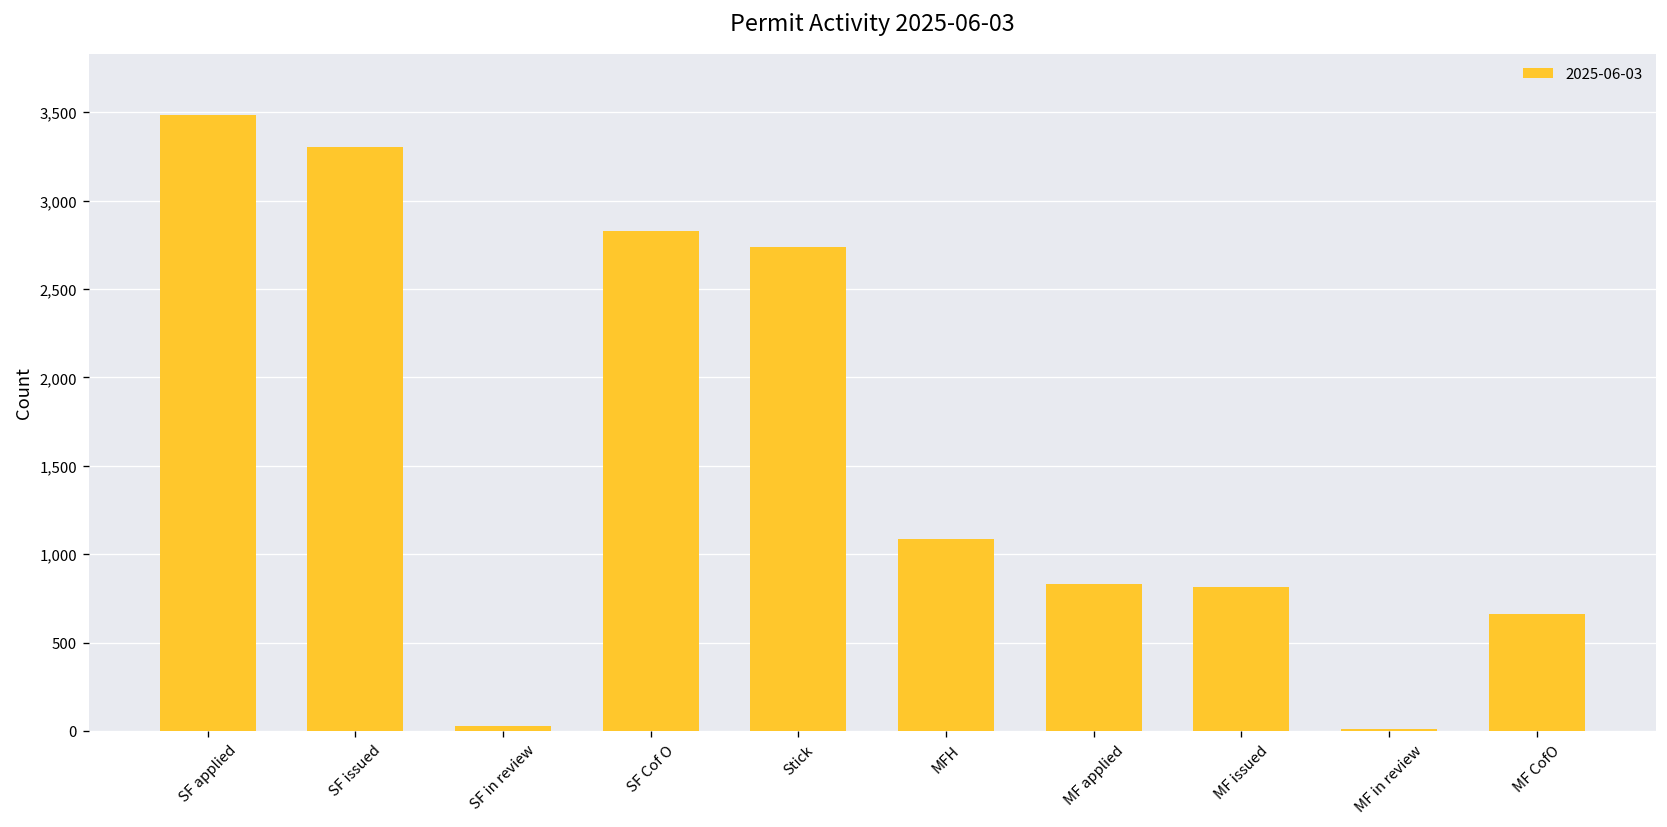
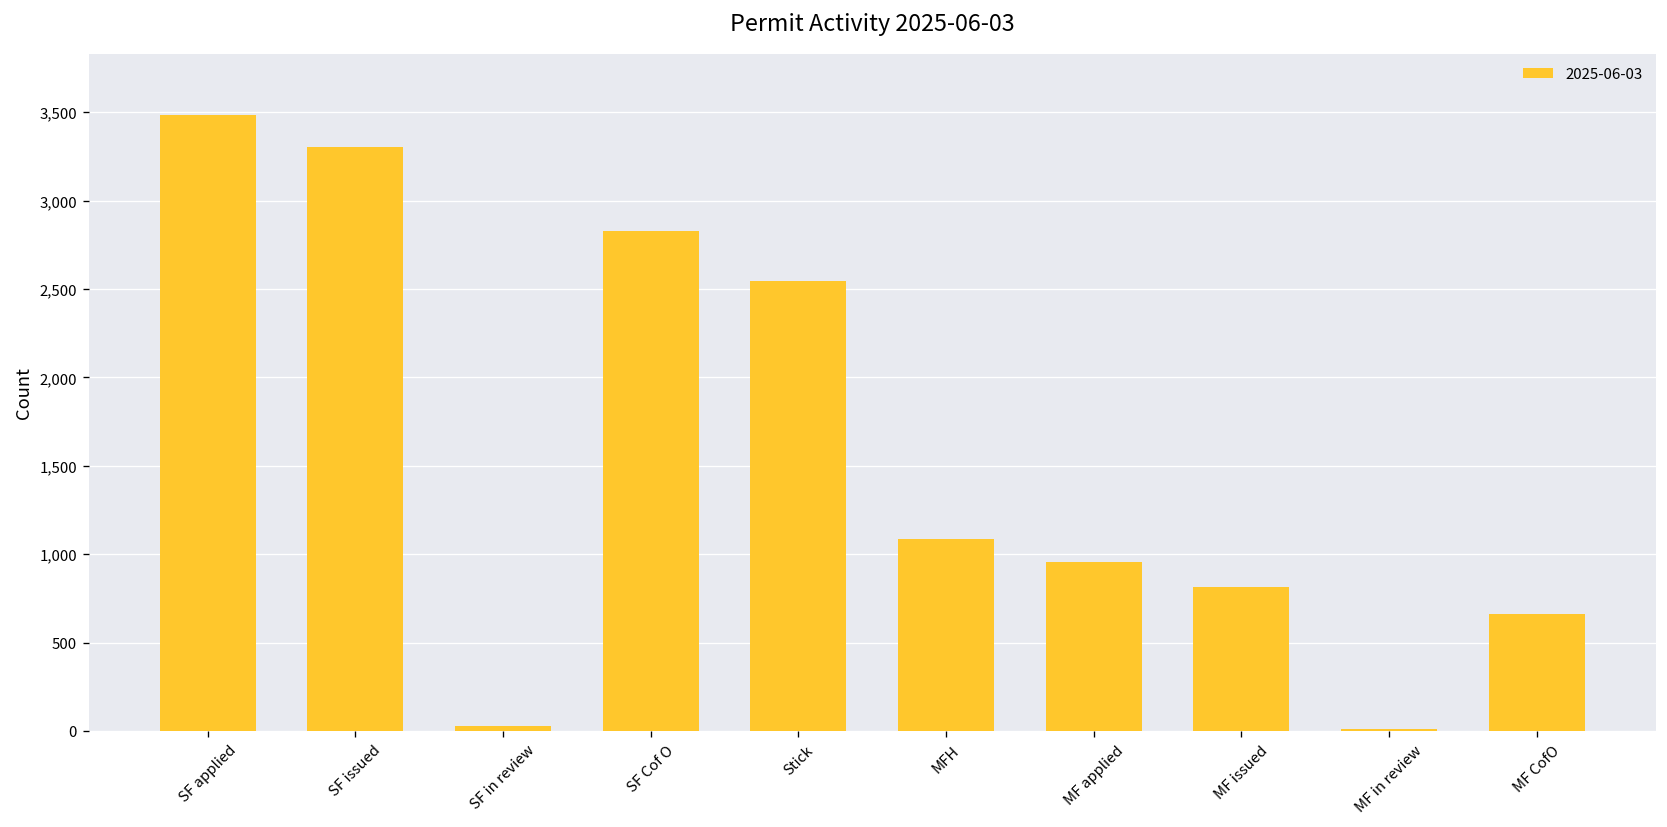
Stick: 2,740 -> 2,550
MF applied: 830 -> 950
